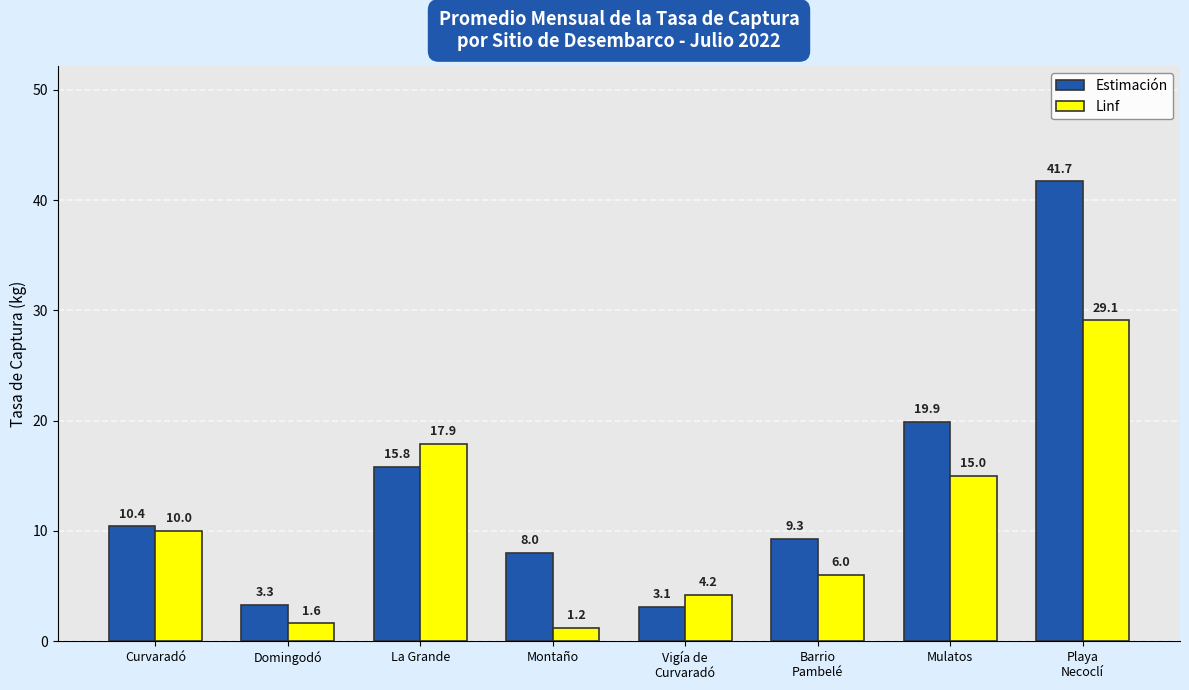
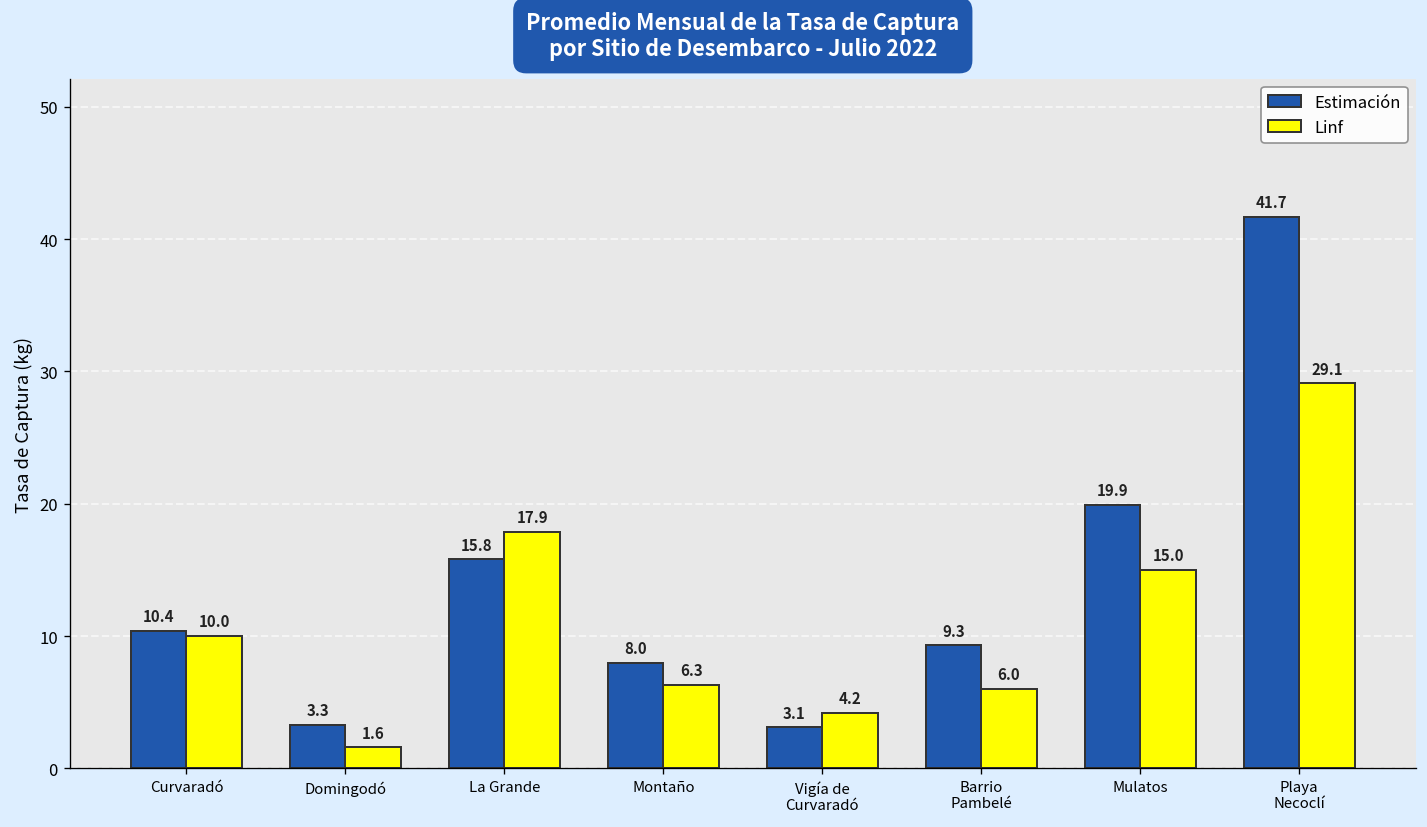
Linf, Montaño: 1.2 -> 6.3
